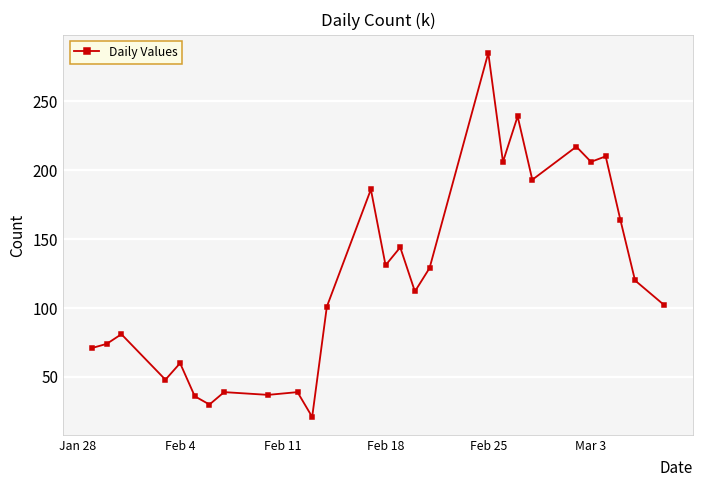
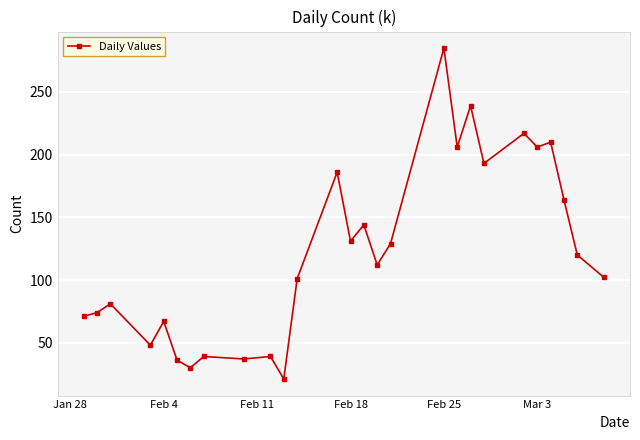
Feb 4: 60 -> 67
